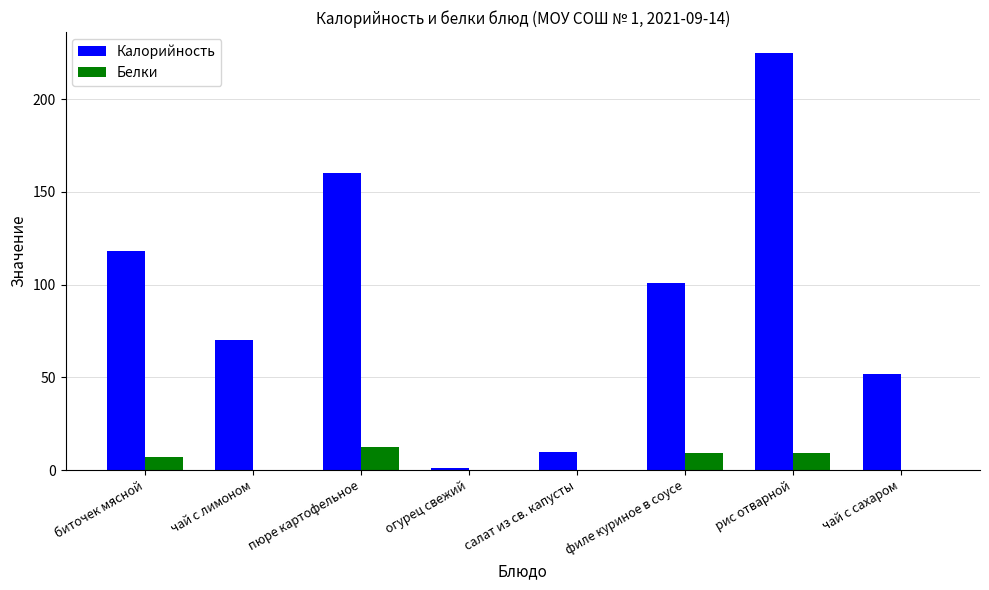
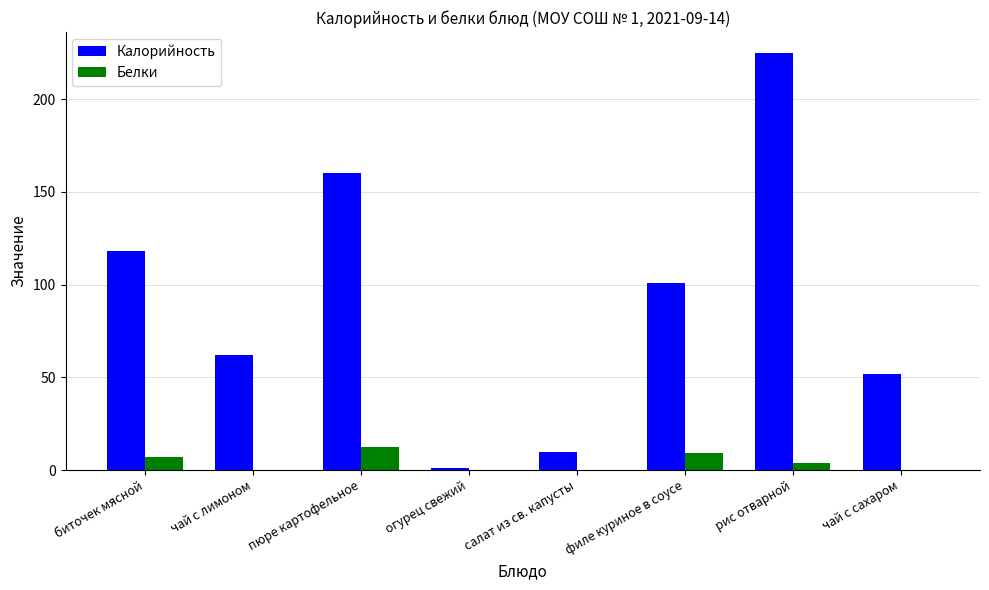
Калорийность, чай с лимоном: 70 -> 62
Белки, рис отварной: 9 -> 4
